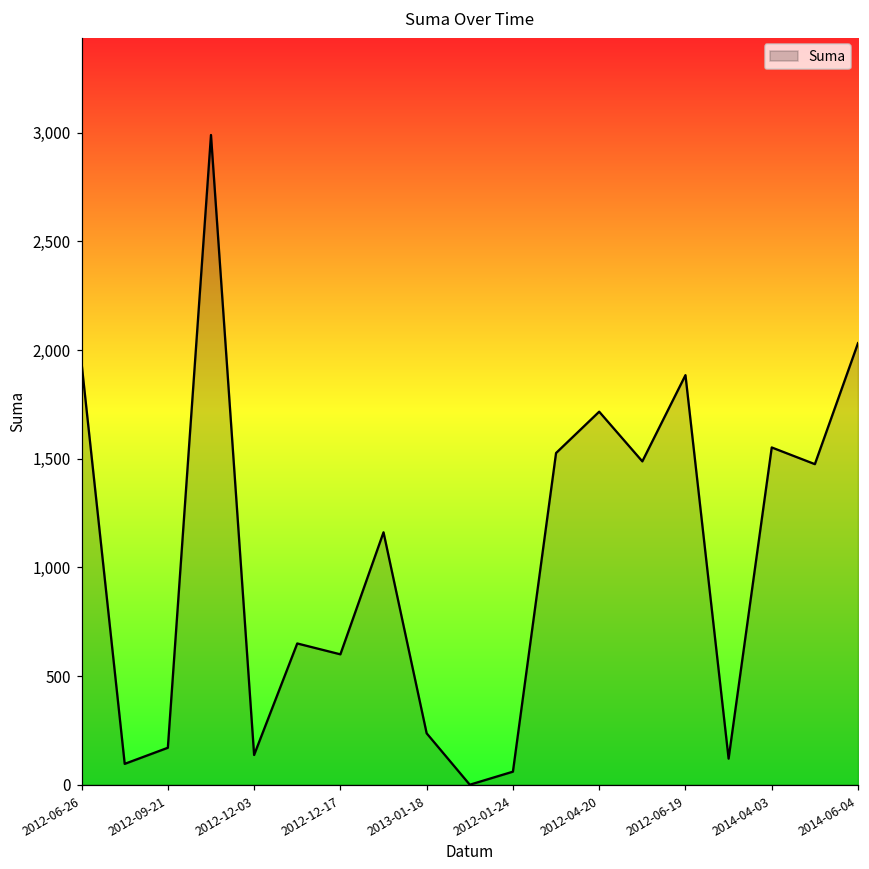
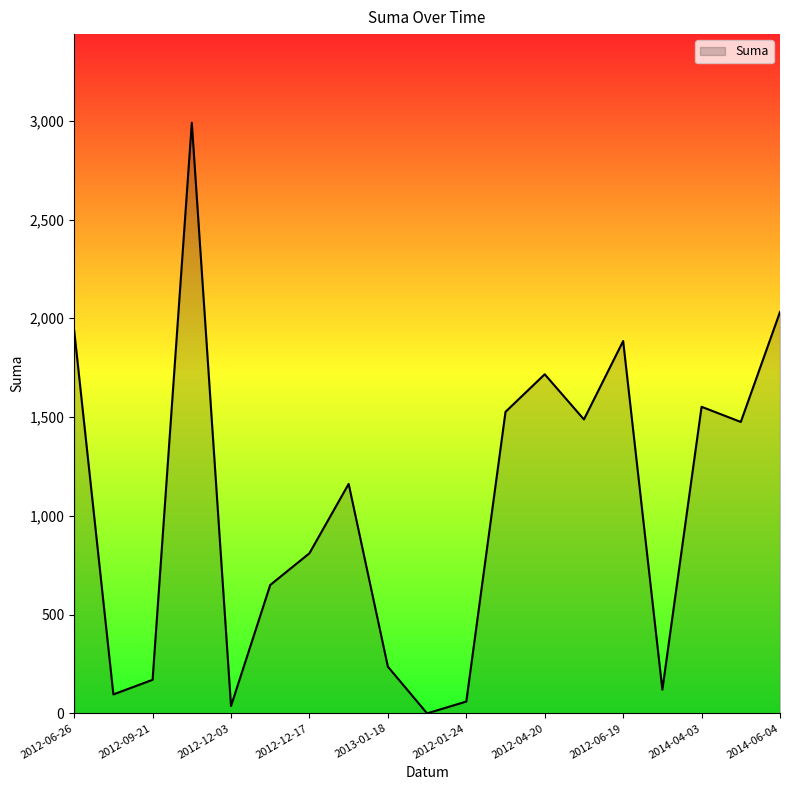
2012-12-03: 140 -> 40
2012-12-17: 600 -> 810
